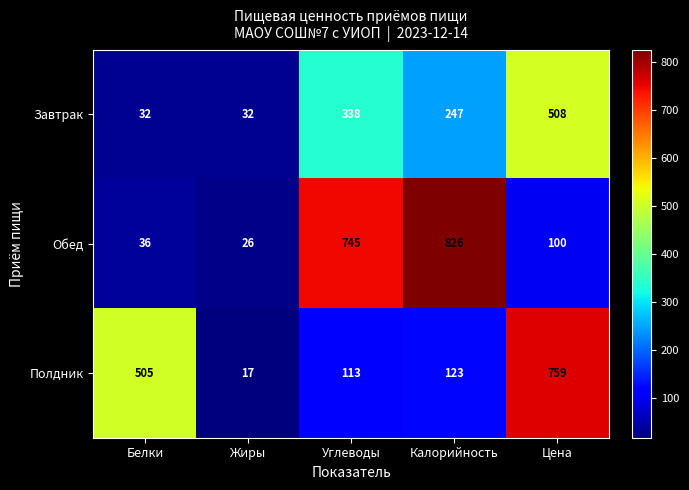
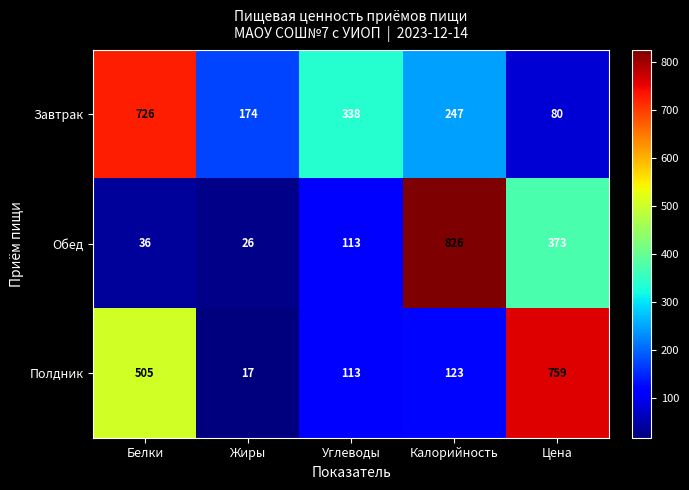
Завтрак, Белки: 32 -> 726
Завтрак, Жиры: 32 -> 174
Завтрак, Цена: 508 -> 80
Обед, Углеводы: 745 -> 113
Обед, Цена: 100 -> 373
